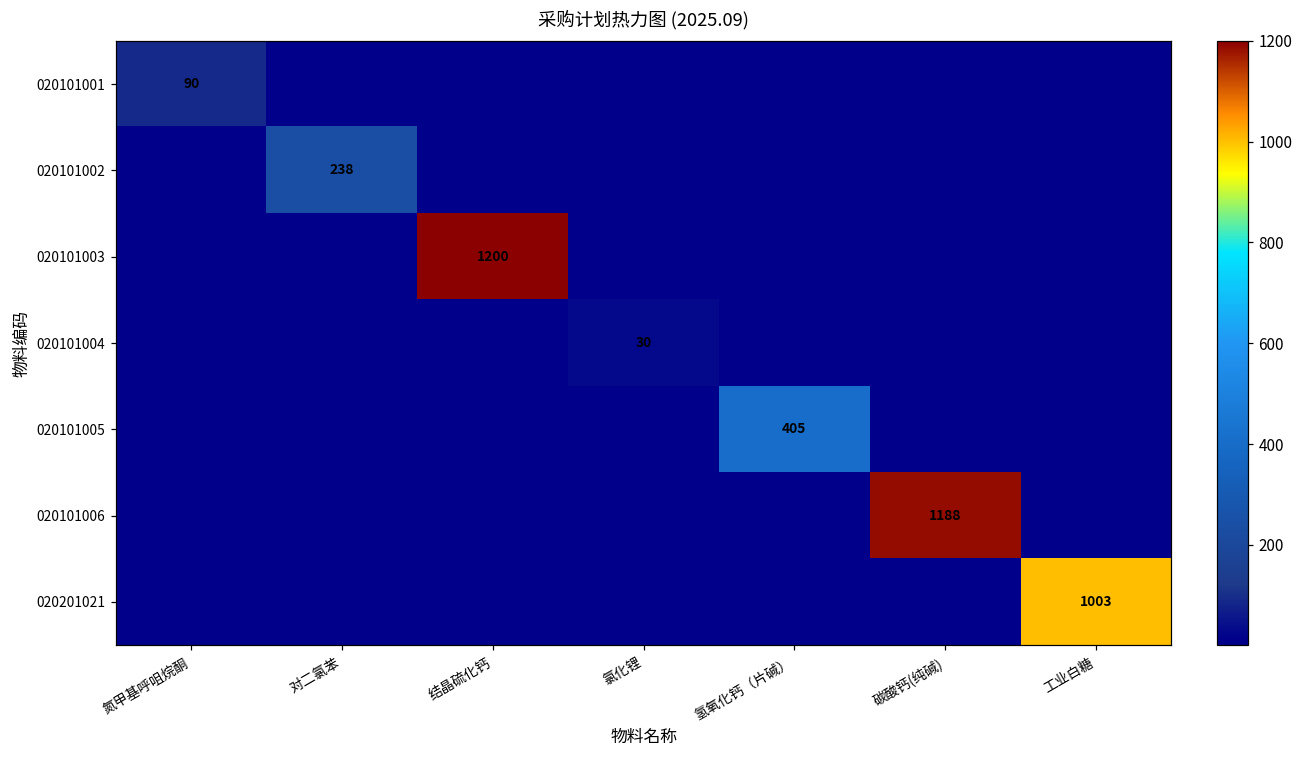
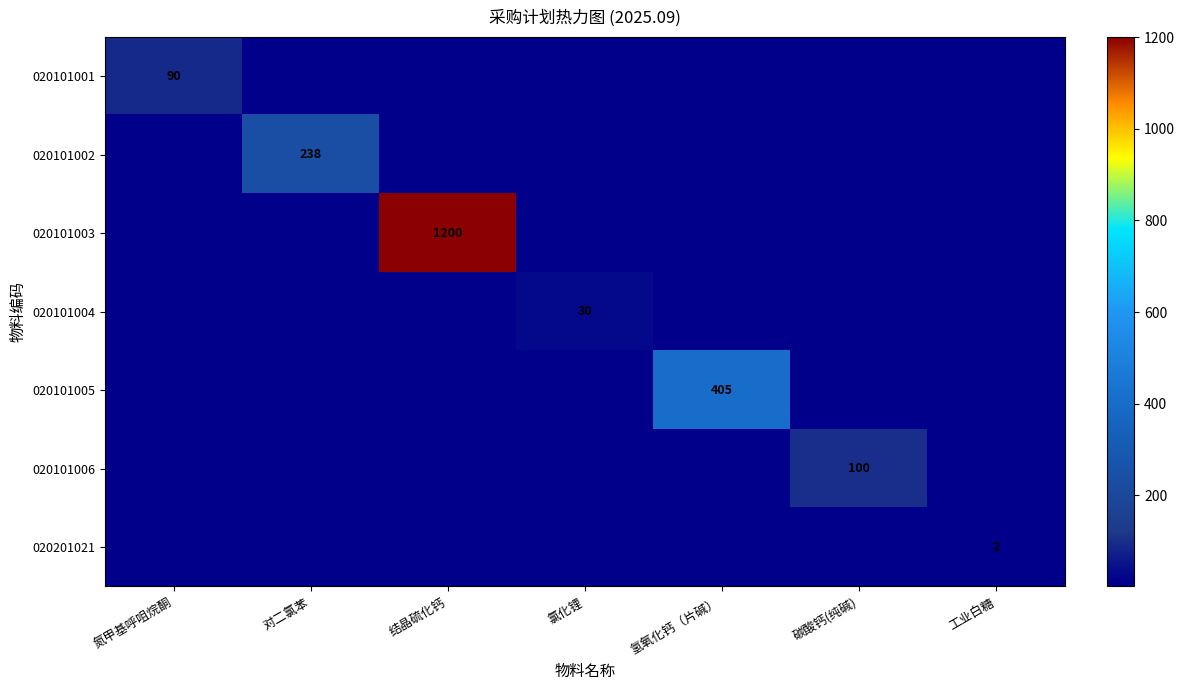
020101006, 碳酸钙(纯碱): 1188 -> 100
020201021, 工业白糖: 1003 -> 2
